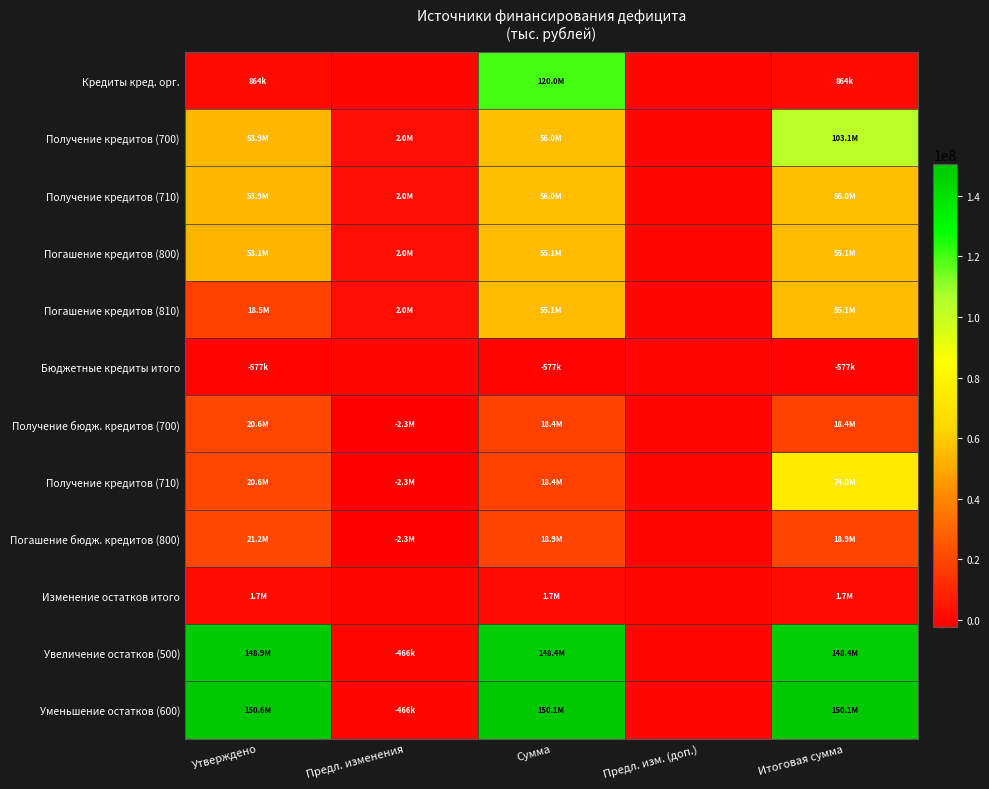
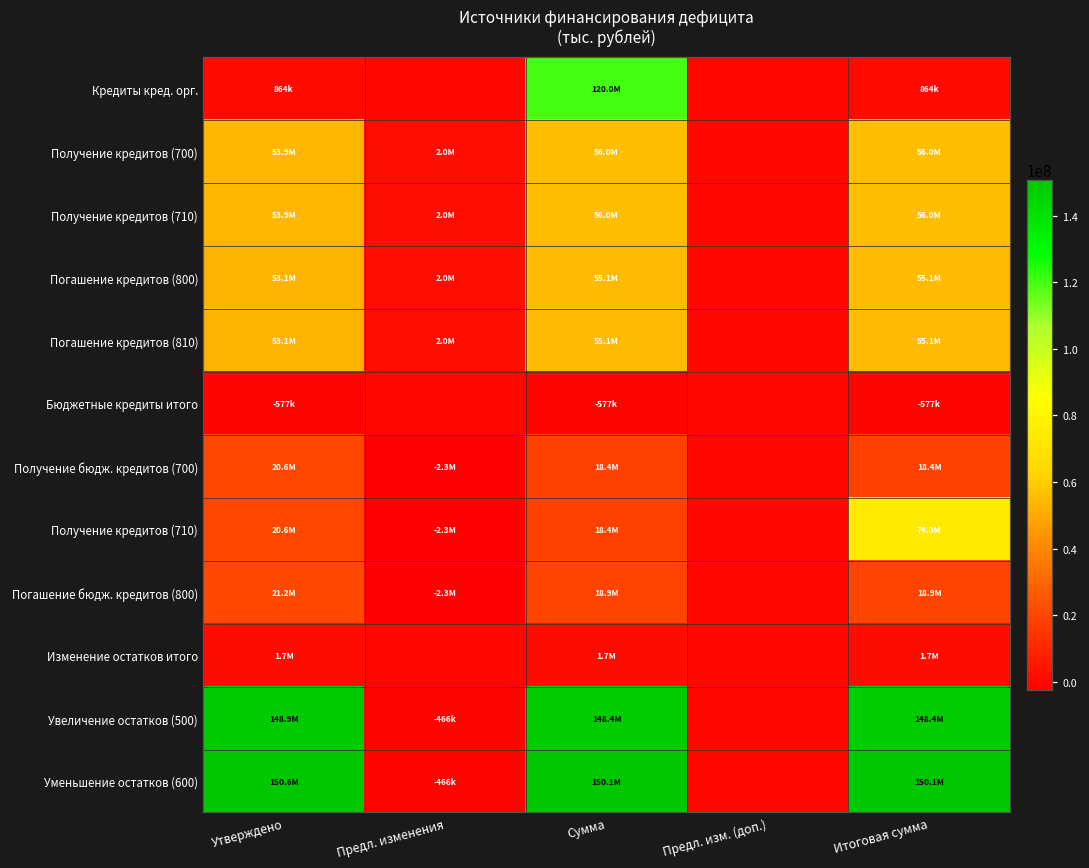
Получение кредитов (700), Итоговая сумма: 103.1M -> 56.0M
Погашение кредитов (810), Утверждено: 18.5M -> 53.1M
